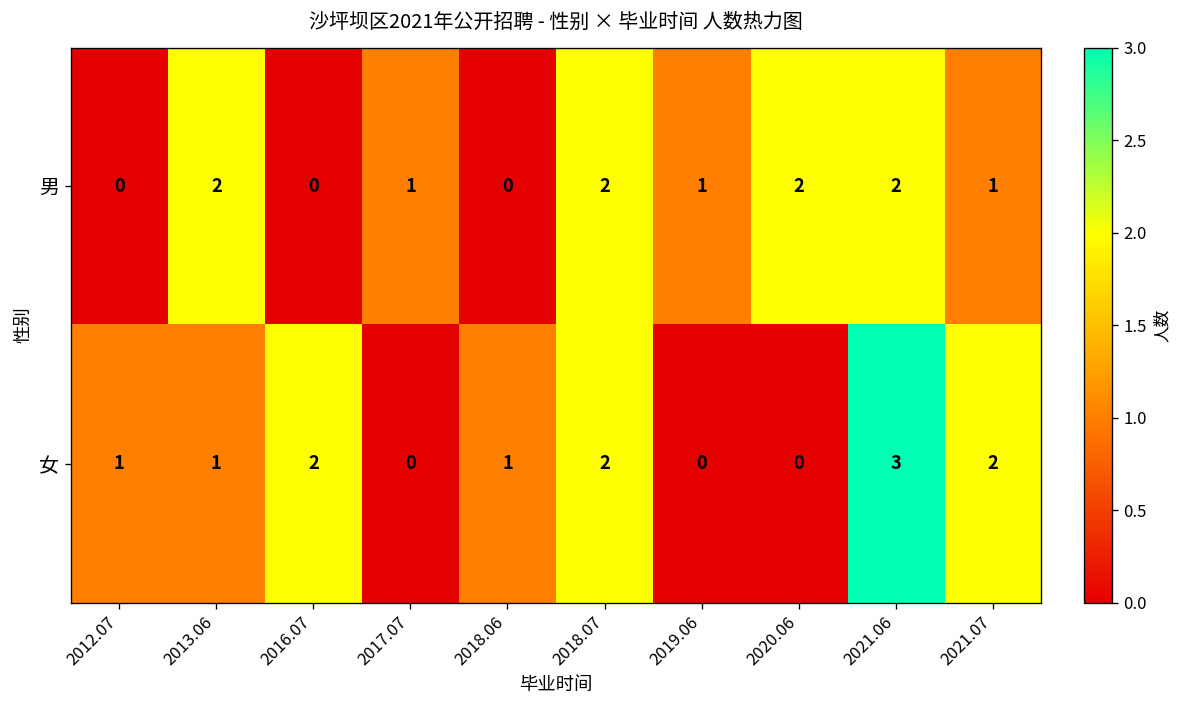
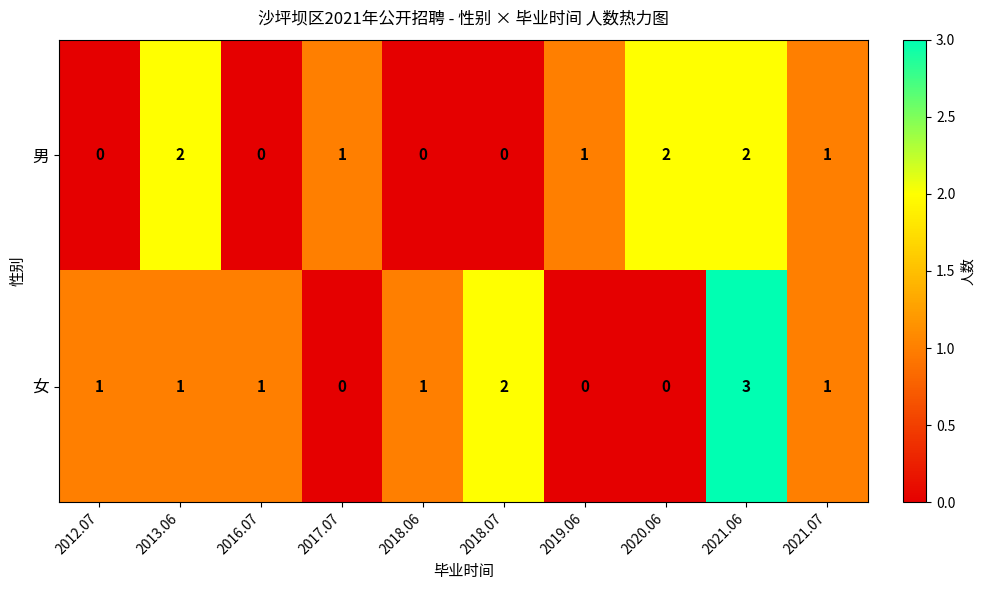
男, 2018.07: 2 -> 0
女, 2016.07: 2 -> 1
女, 2021.07: 2 -> 1
